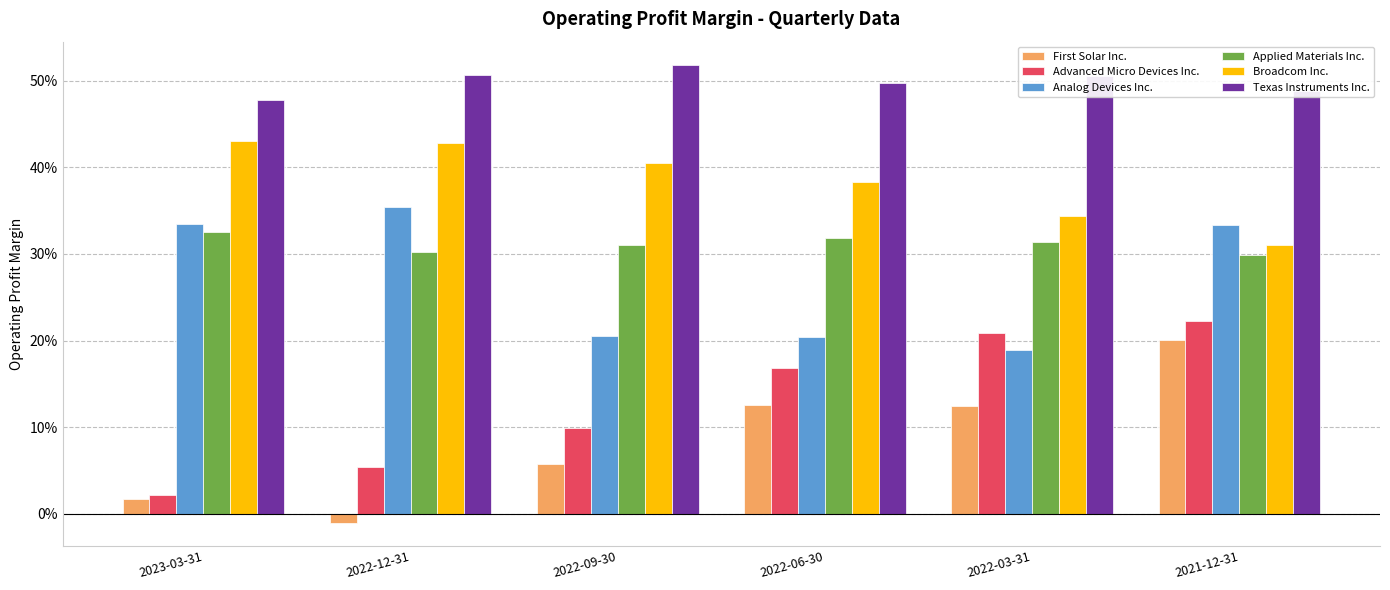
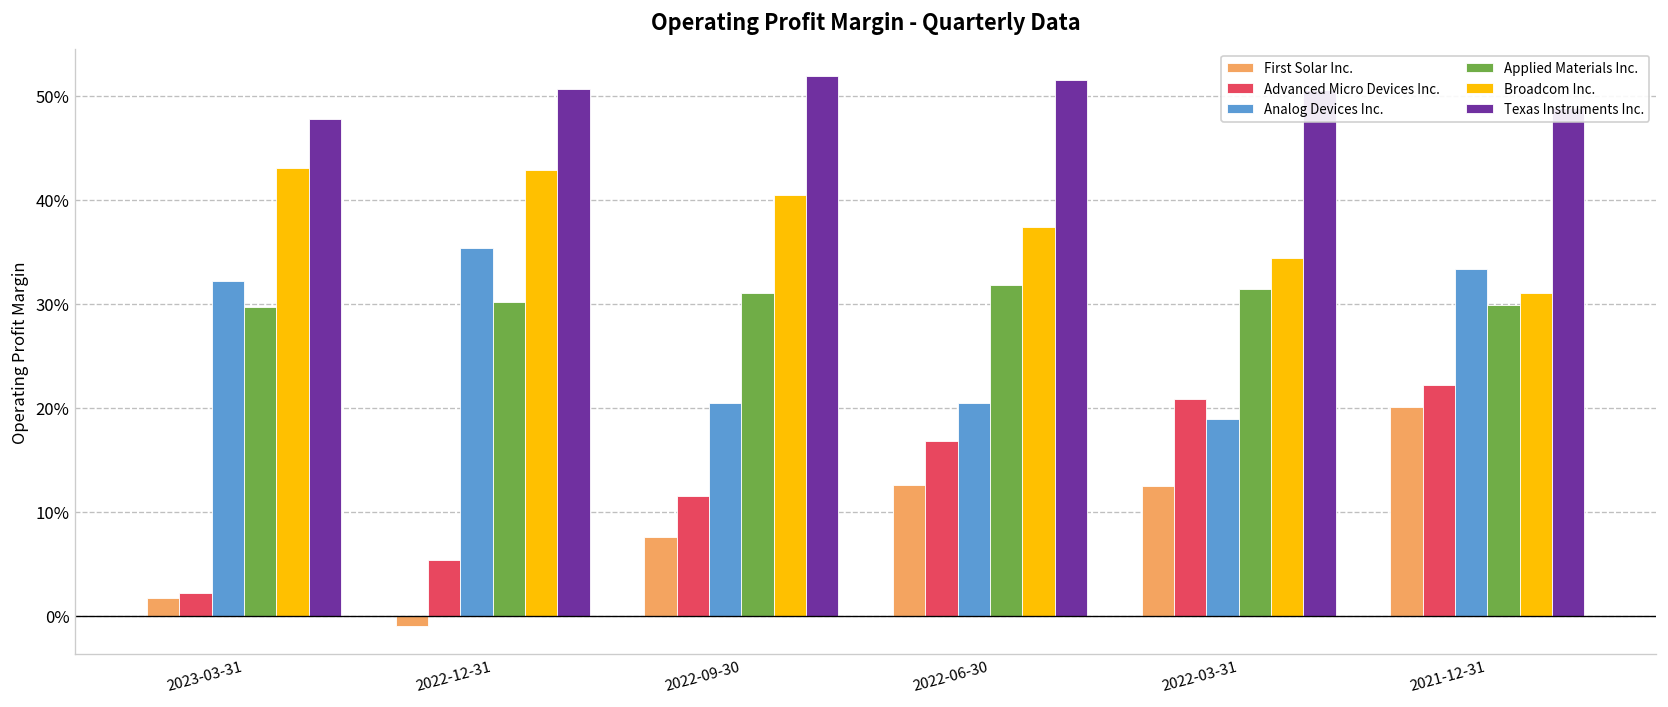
Analog Devices Inc., 2023-03-31: 33% -> 32%
Applied Materials Inc., 2023-03-31: 33% -> 30%
First Solar Inc., 2022-09-30: 6% -> 8%
Advanced Micro Devices Inc., 2022-09-30: 10% -> 11%
Broadcom Inc., 2022-06-30: 38% -> 37%
Texas Instruments Inc., 2022-06-30: 50% -> 52%
